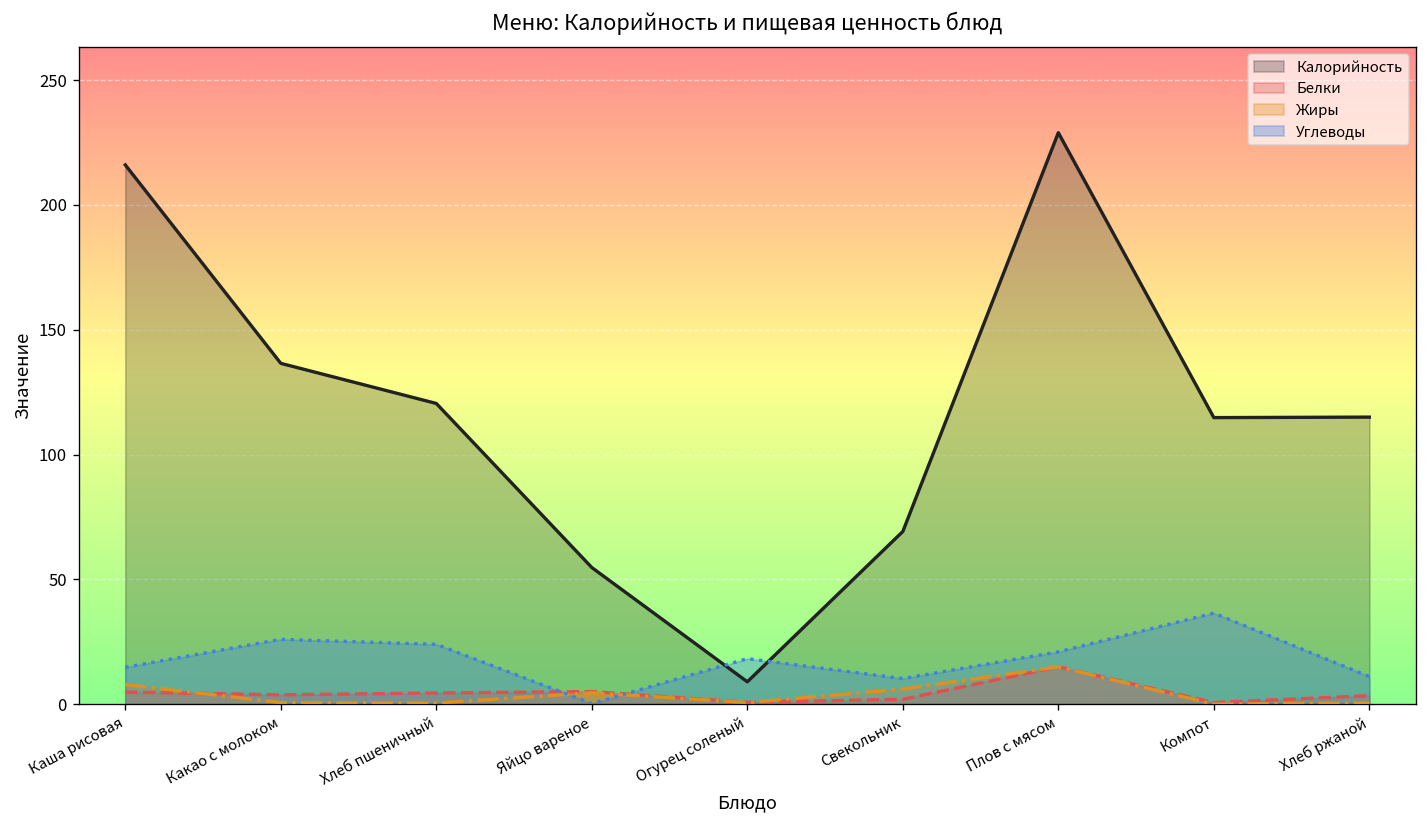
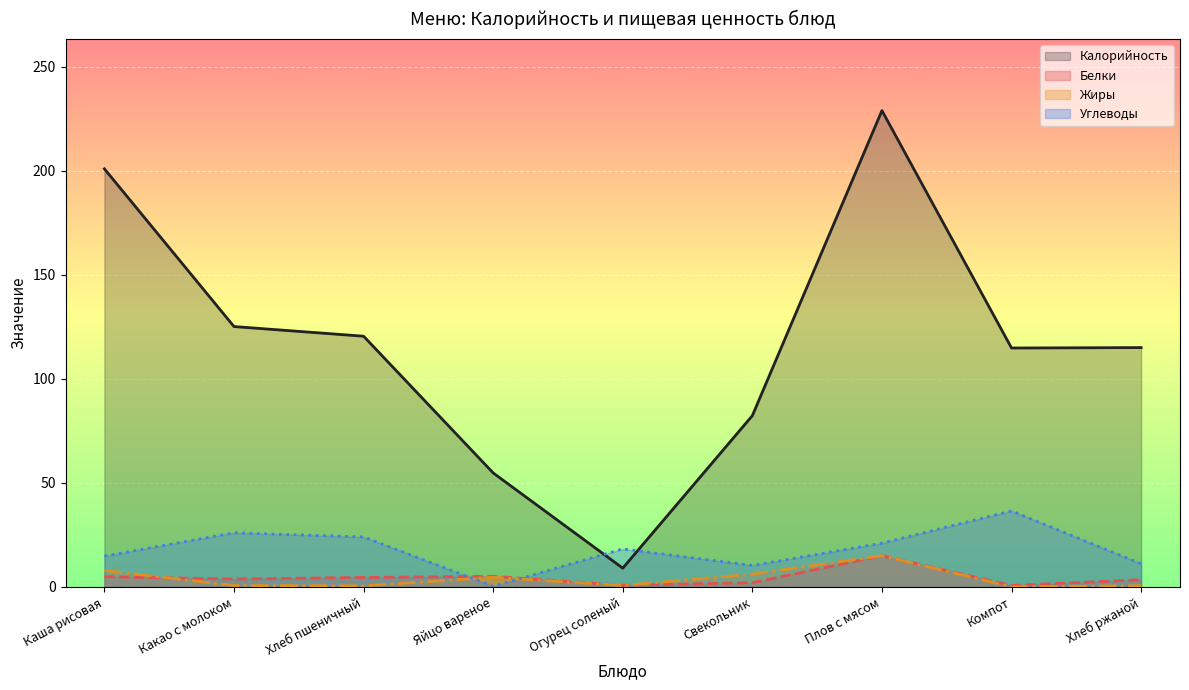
Калорийность, Каша рисовая: 216 -> 201
Калорийность, Какао с молоком: 137 -> 125
Калорийность, Свекольник: 69 -> 82
